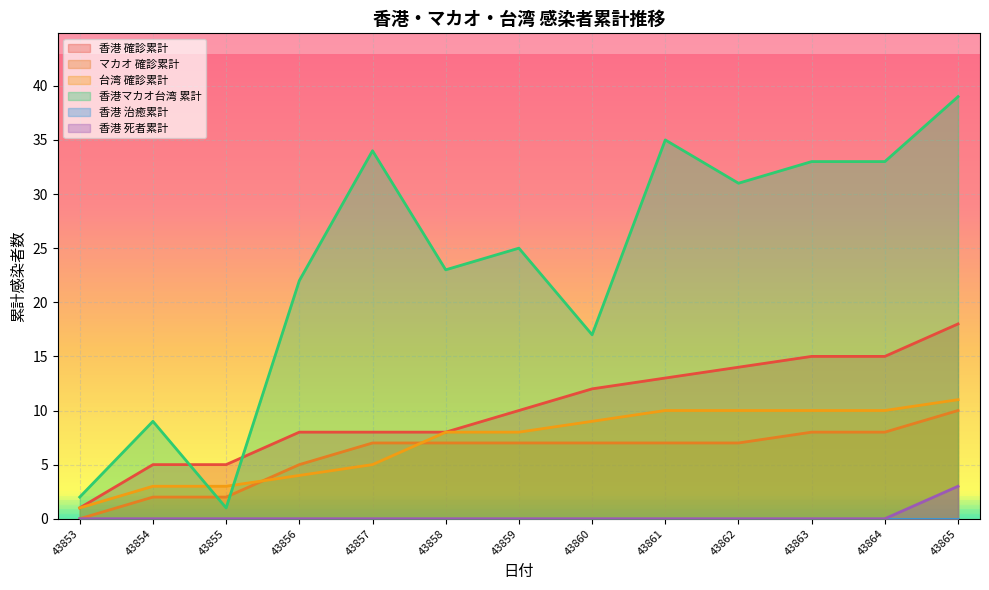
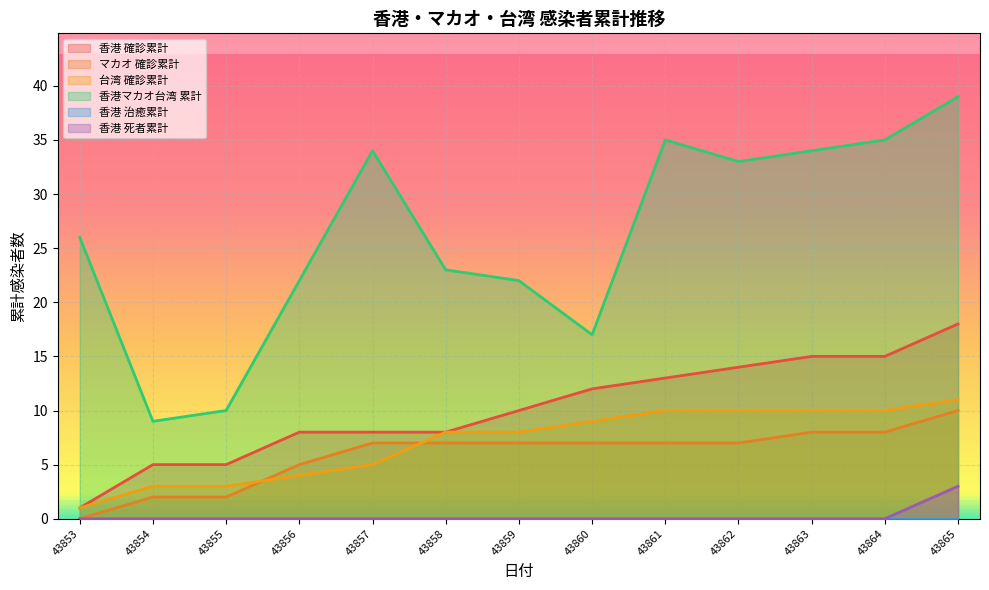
香港マカオ台湾 累計, 43853: 2 -> 26
香港マカオ台湾 累計, 43855: 1 -> 10
香港マカオ台湾 累計, 43859: 25 -> 22
香港マカオ台湾 累計, 43862: 31 -> 33
香港マカオ台湾 累計, 43863: 33 -> 34
香港マカオ台湾 累計, 43864: 33 -> 35
